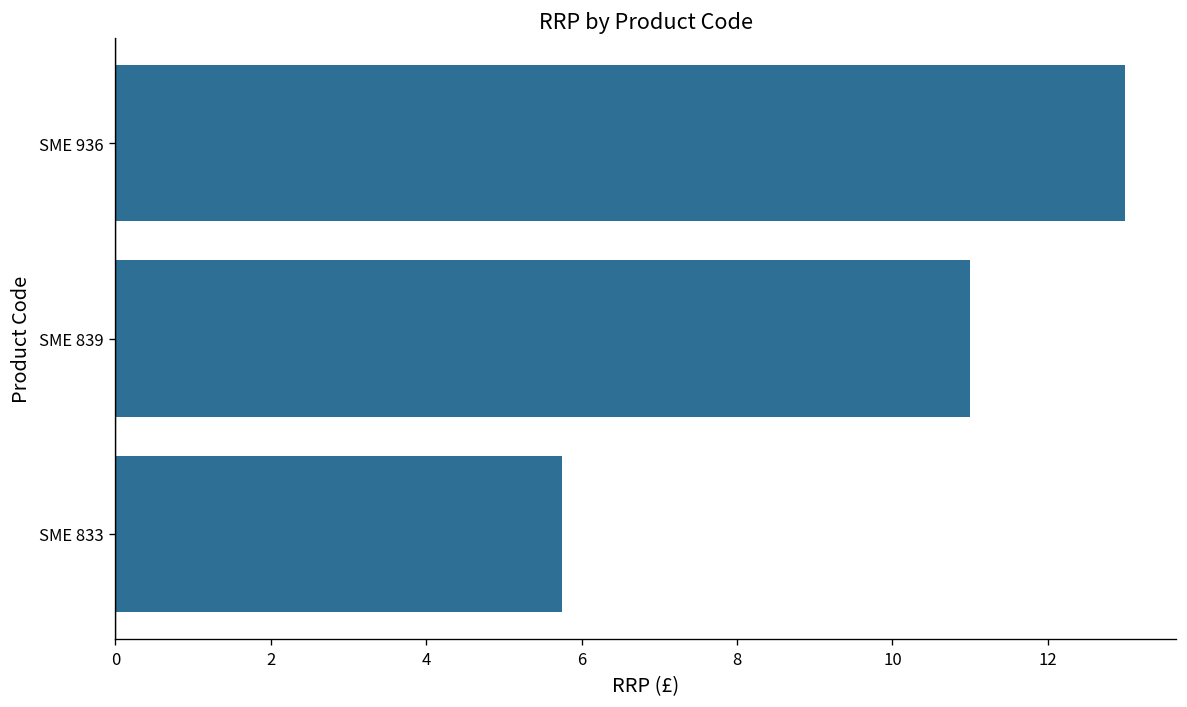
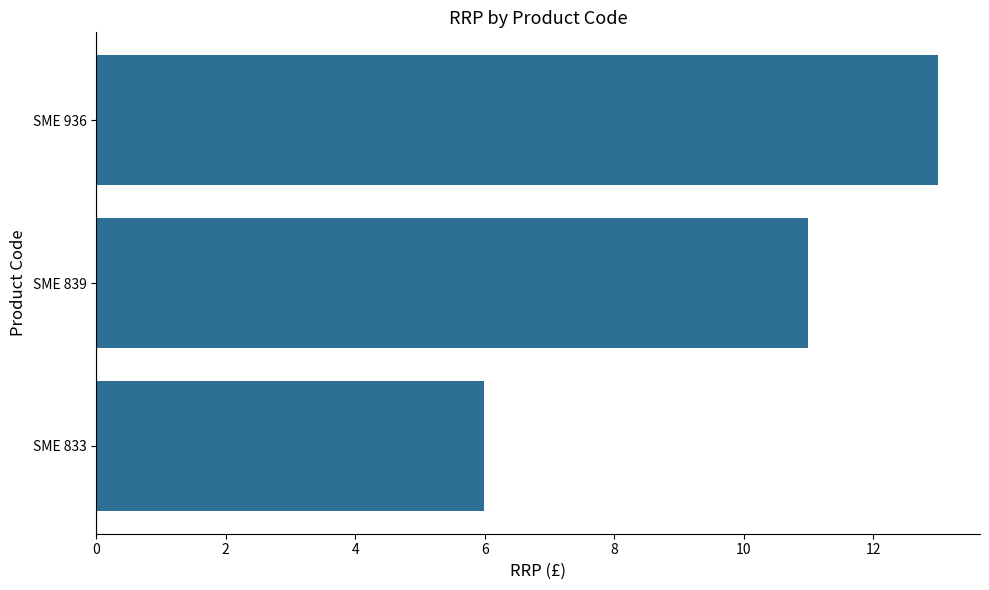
SME 833: 5.8 -> 6.0
